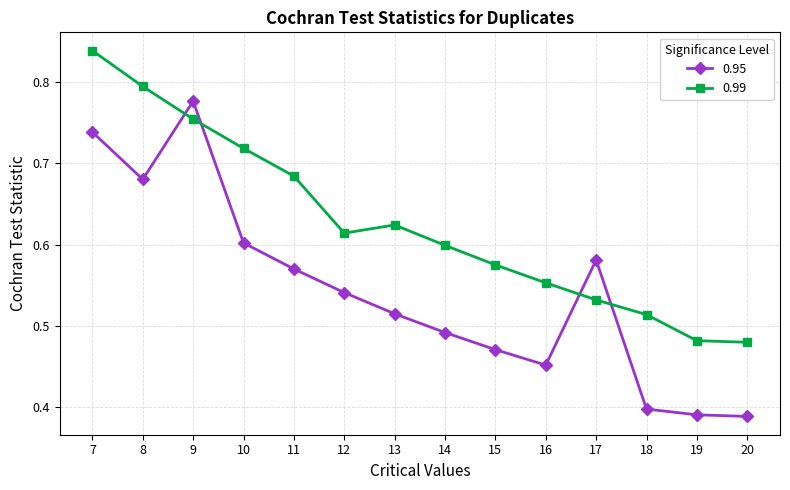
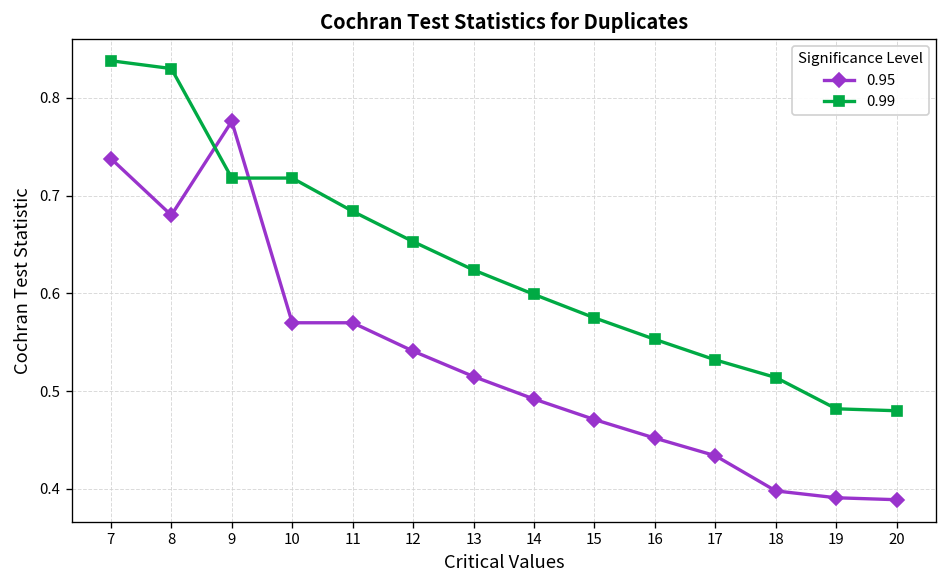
0.99, 8: 0.79 -> 0.83
0.99, 9: 0.75 -> 0.72
0.95, 10: 0.60 -> 0.57
0.99, 12: 0.61 -> 0.65
0.95, 17: 0.58 -> 0.43
